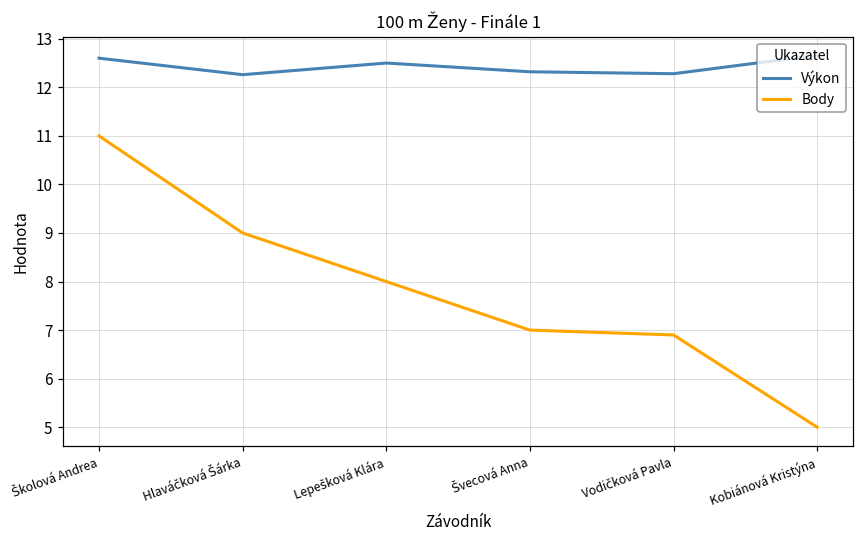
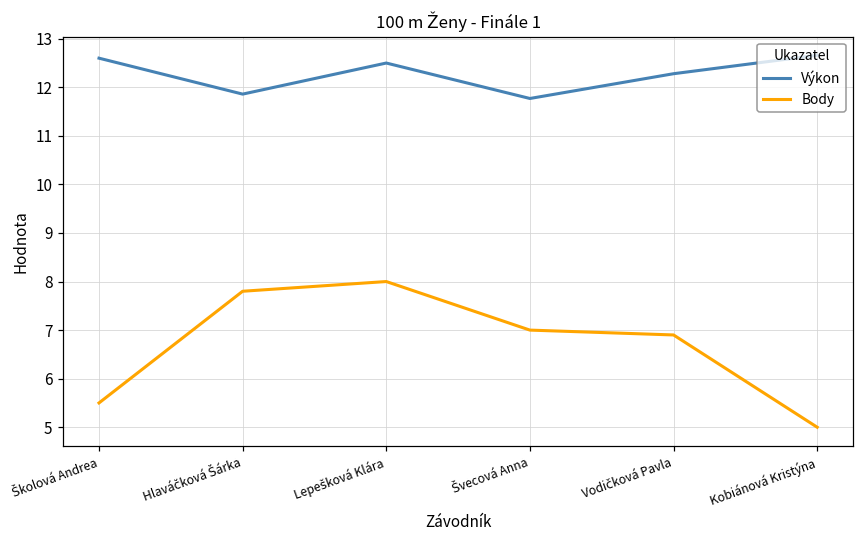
Body, Školová Andrea: 11.0 -> 5.5
Výkon, Hlaváčková Šárka: 12.3 -> 11.9
Body, Hlaváčková Šárka: 9.0 -> 7.8
Výkon, Švecová Anna: 12.3 -> 11.8
